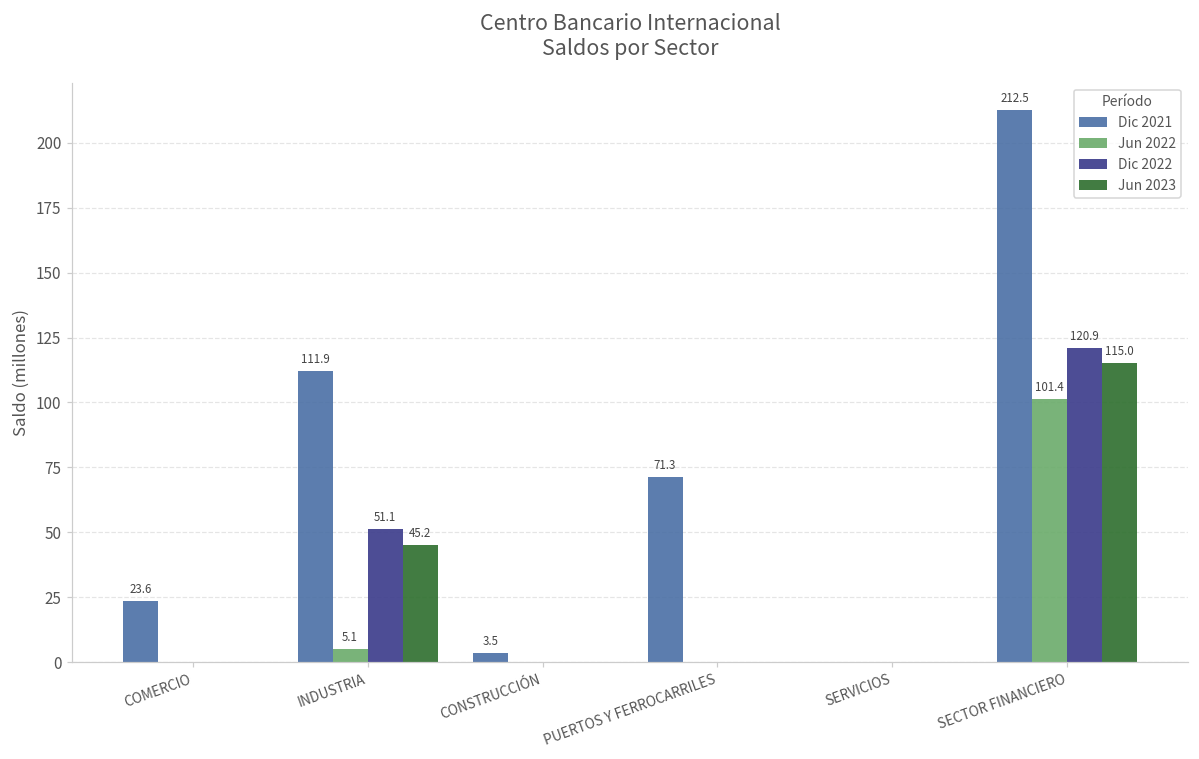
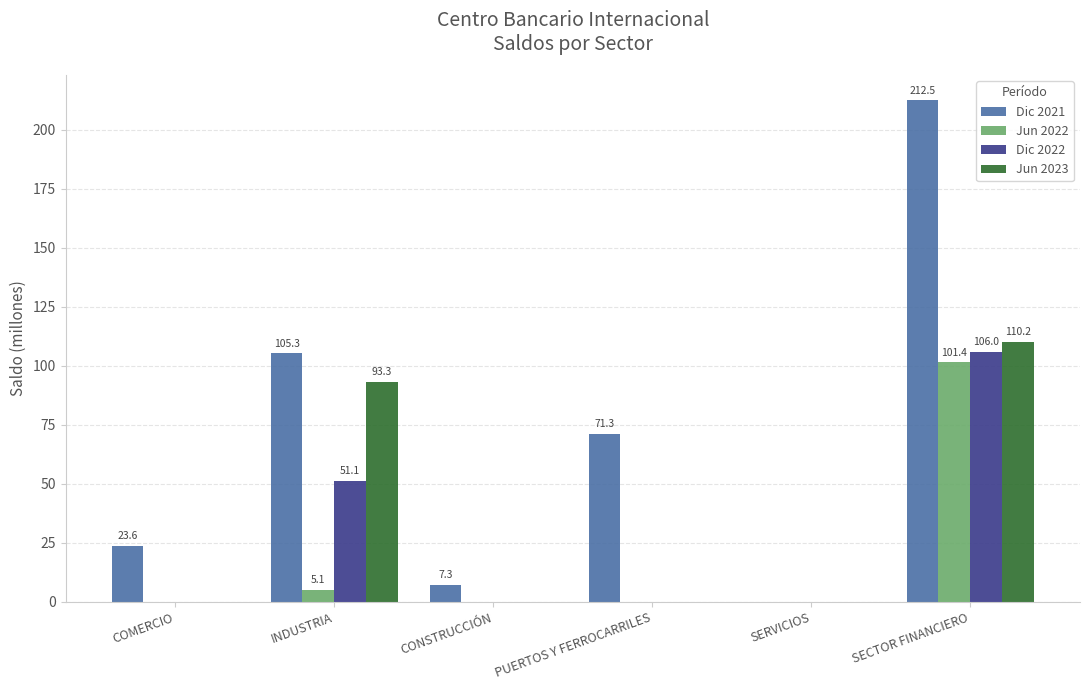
Dic 2021, INDUSTRIA: 111.9 -> 105.3
Jun 2023, INDUSTRIA: 45.2 -> 93.3
Dic 2021, CONSTRUCCIÓN: 3.5 -> 7.3
Dic 2022, SECTOR FINANCIERO: 120.9 -> 106.0
Jun 2023, SECTOR FINANCIERO: 115.0 -> 110.2
